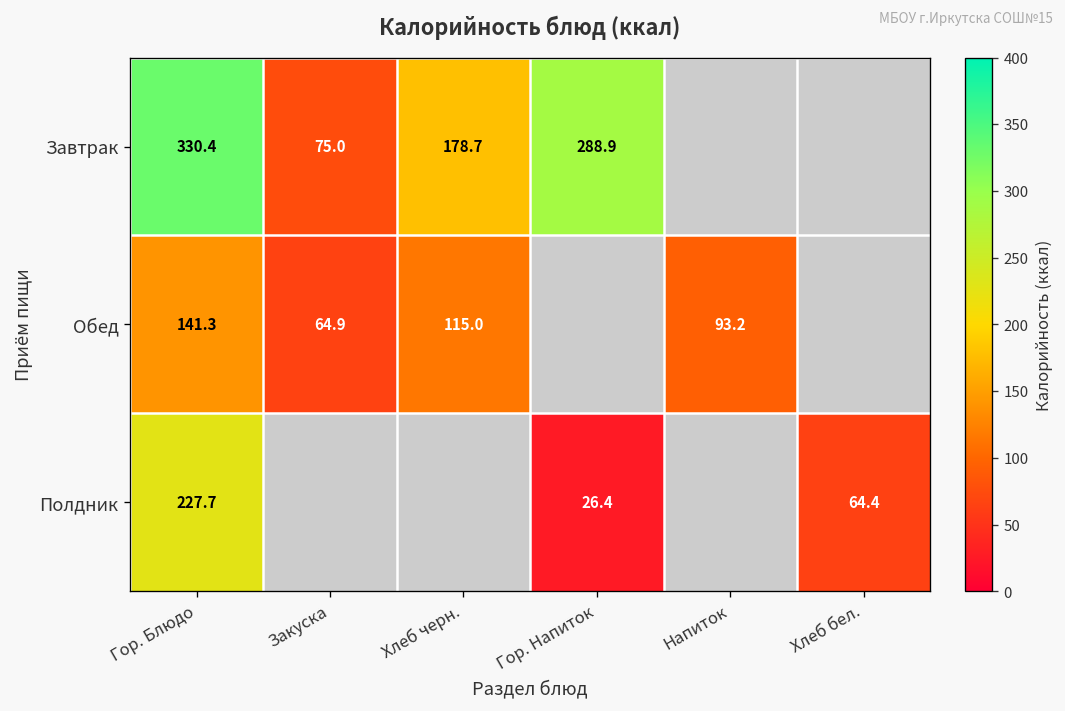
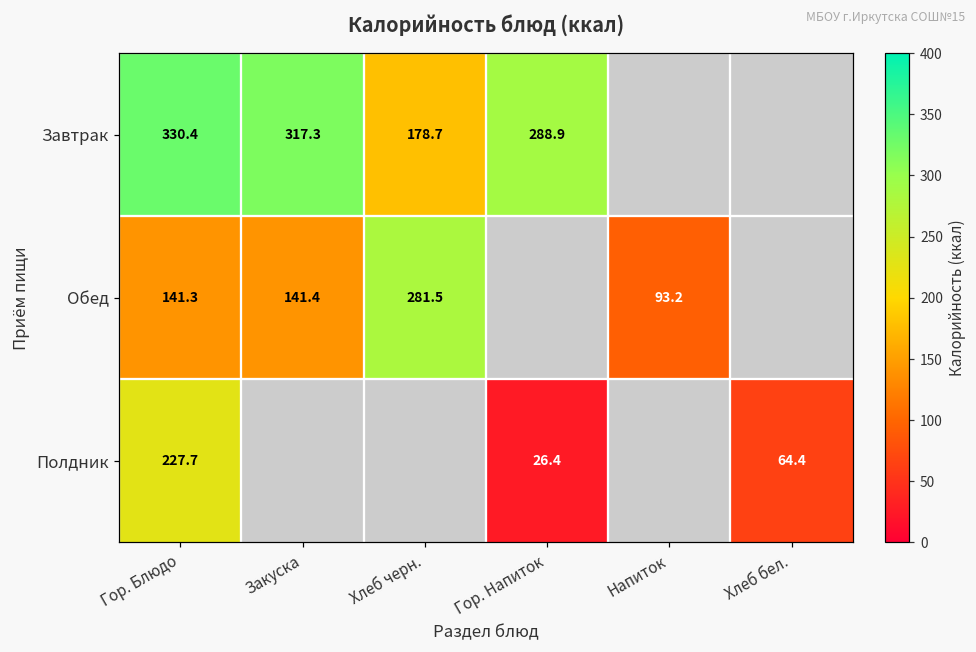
Завтрак, Закуска: 75.0 -> 317.3
Обед, Закуска: 64.9 -> 141.4
Обед, Хлеб черн.: 115.0 -> 281.5
